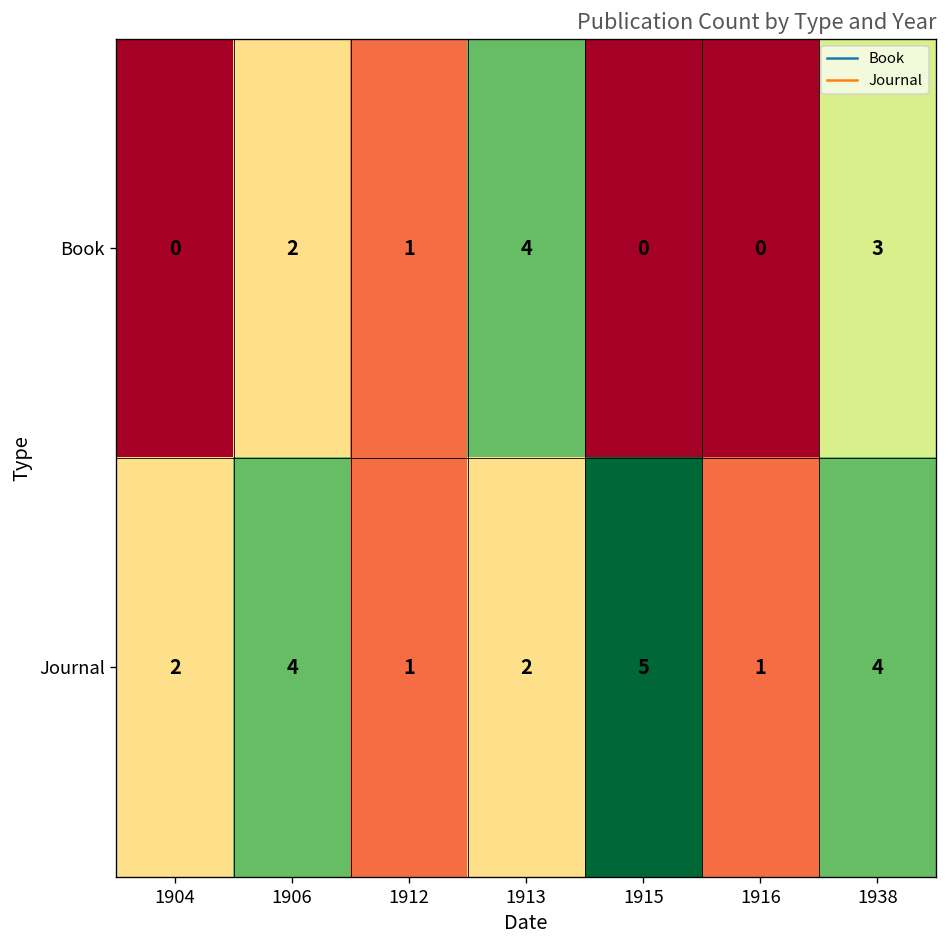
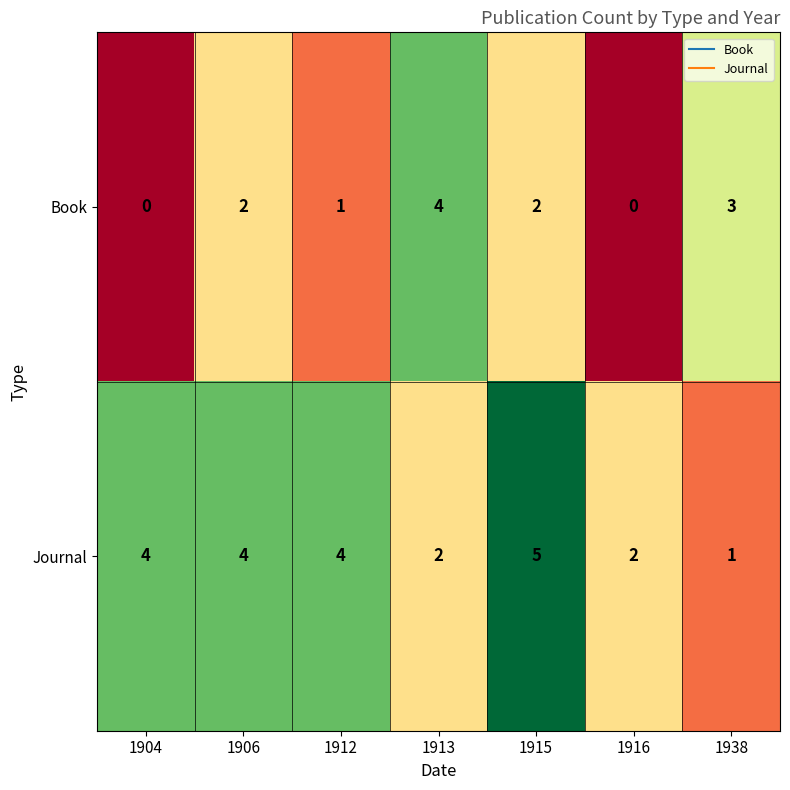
Book, 1915: 0 -> 2
Journal, 1904: 2 -> 4
Journal, 1912: 1 -> 4
Journal, 1916: 1 -> 2
Journal, 1938: 4 -> 1
